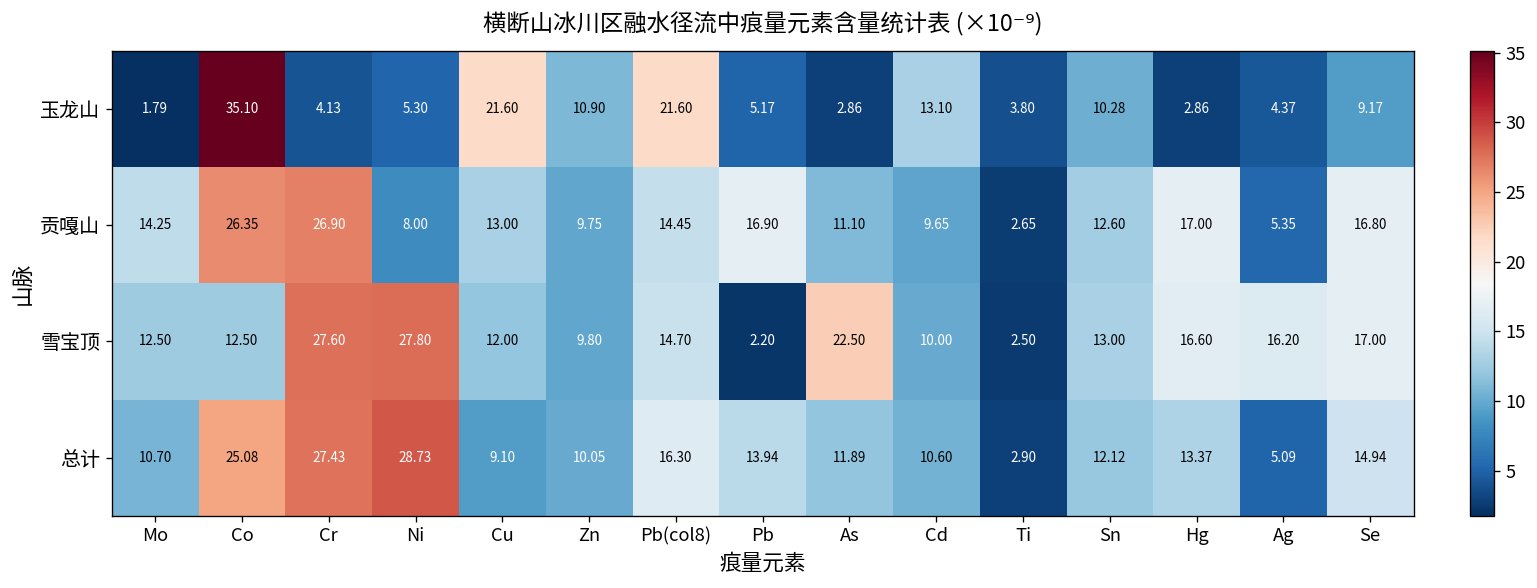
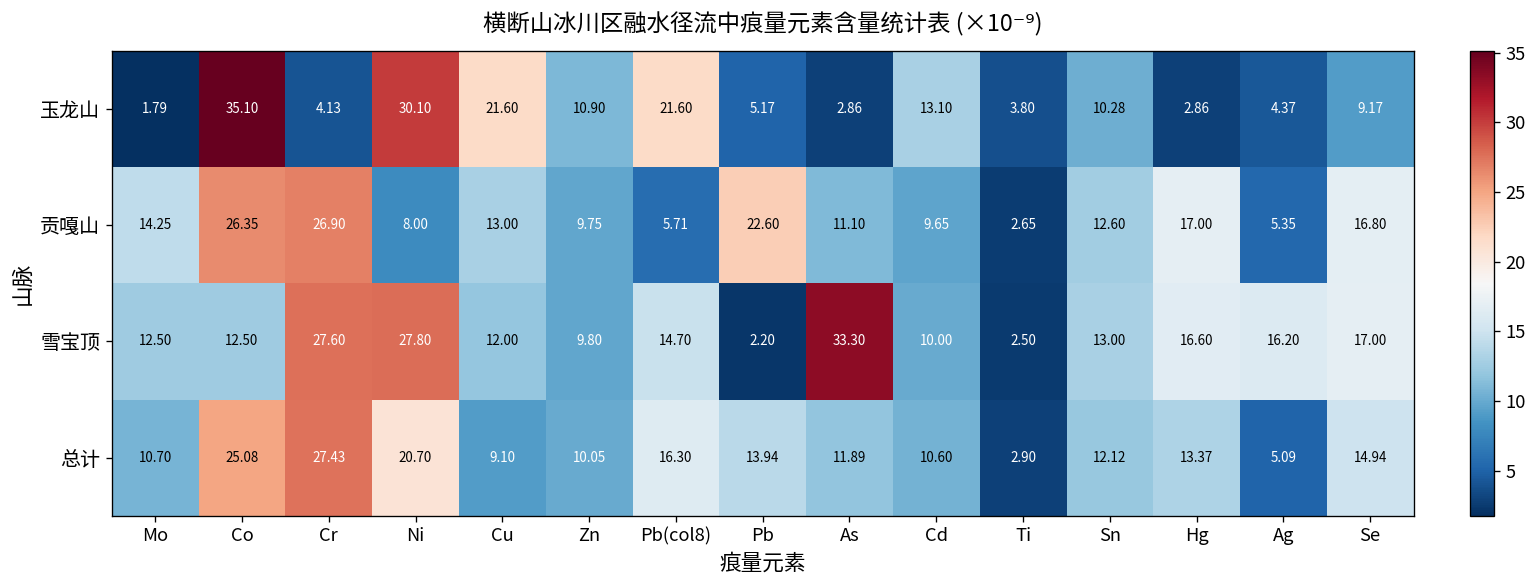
玉龙山, Ni: 5.30 -> 30.10
贡嘎山, Pb(col8): 14.45 -> 5.71
贡嘎山, Pb: 16.90 -> 22.60
雪宝顶, As: 22.50 -> 33.30
总计, Ni: 28.73 -> 20.70
